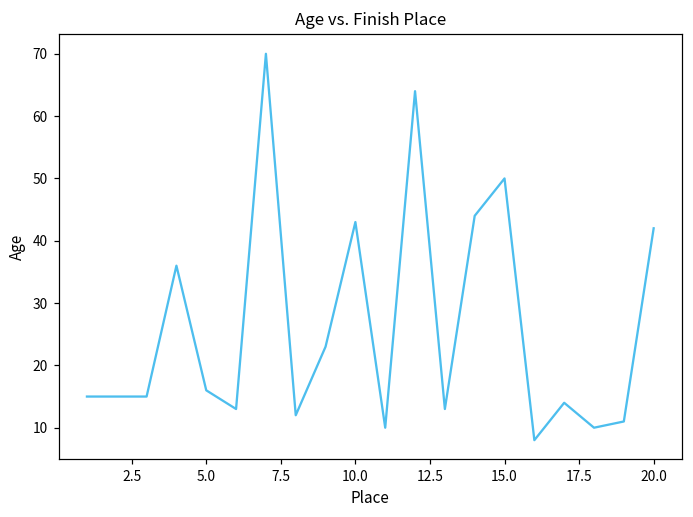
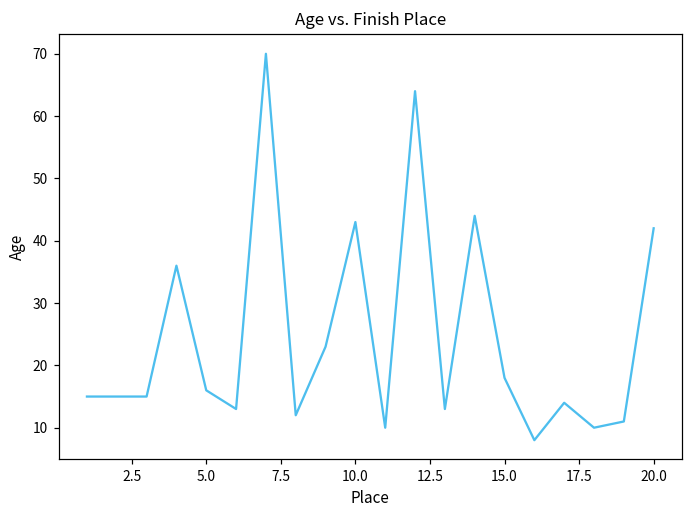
15.0: 50 -> 18
